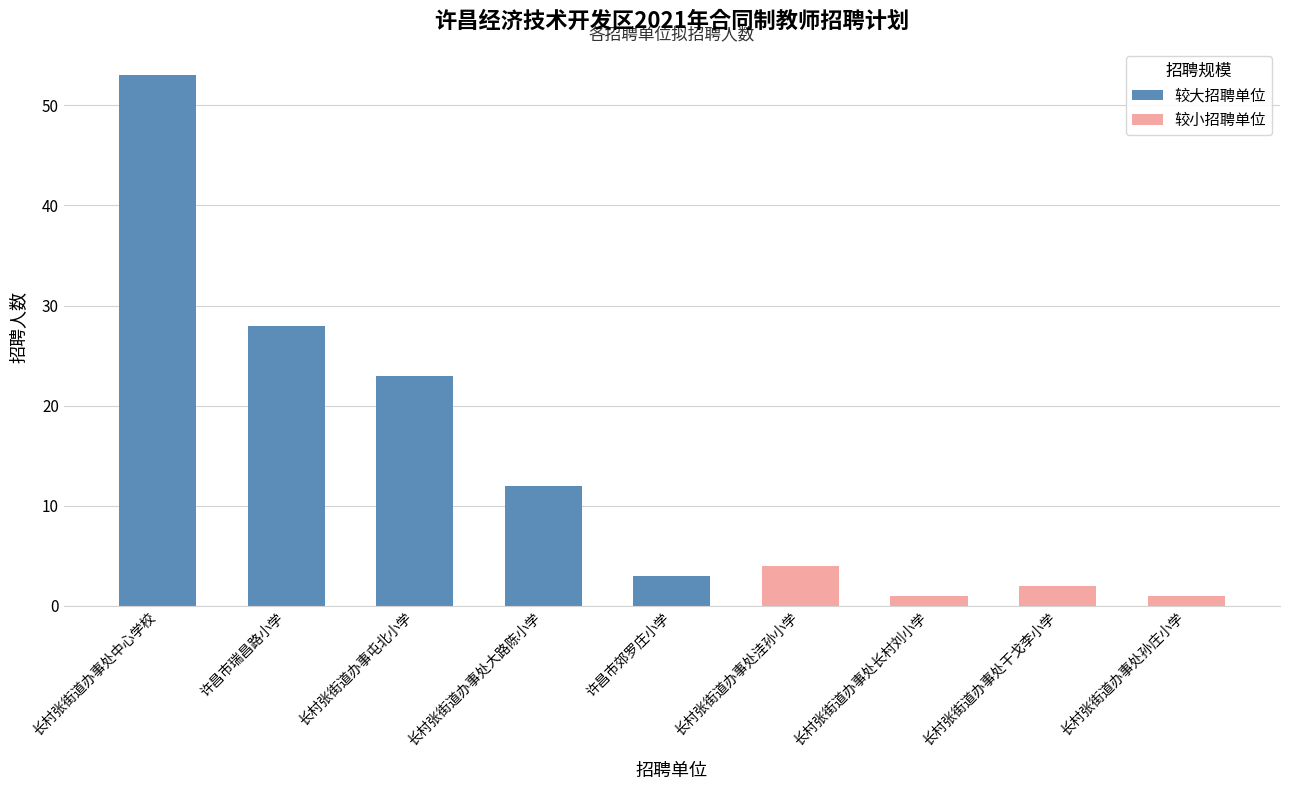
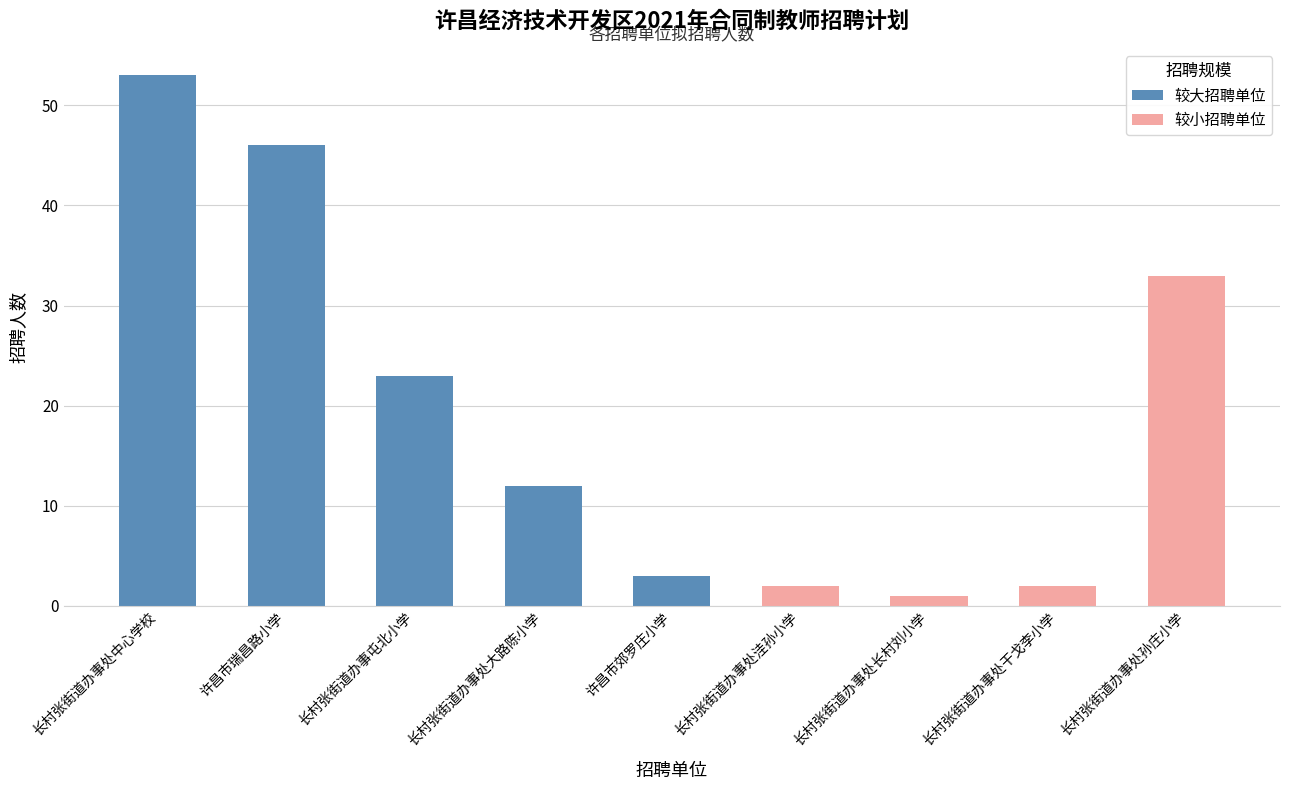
许昌市瑞昌路小学: 28 -> 46
长村张街道办事处洼孙小学: 4 -> 2
长村张街道办事处孙庄小学: 1 -> 33
